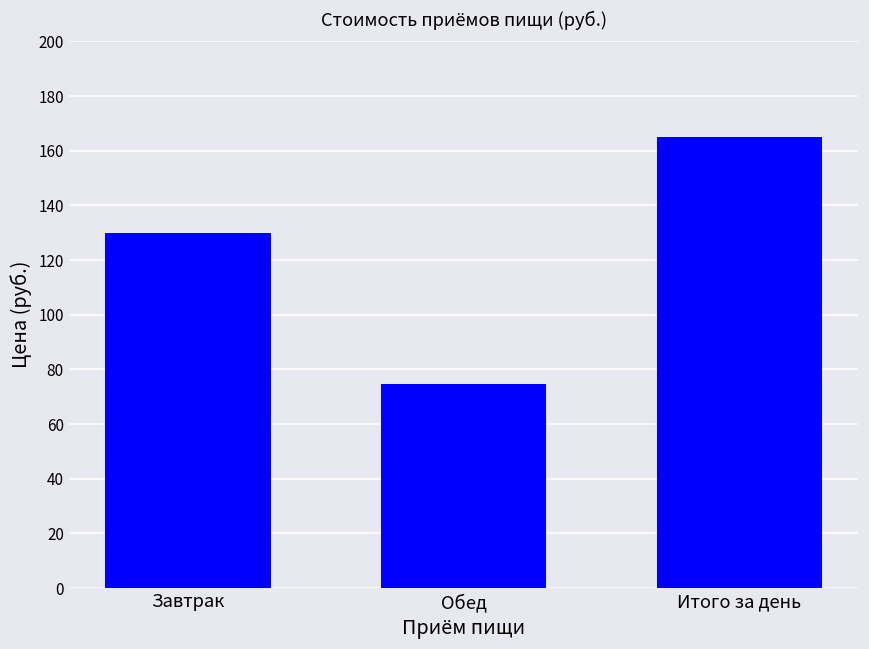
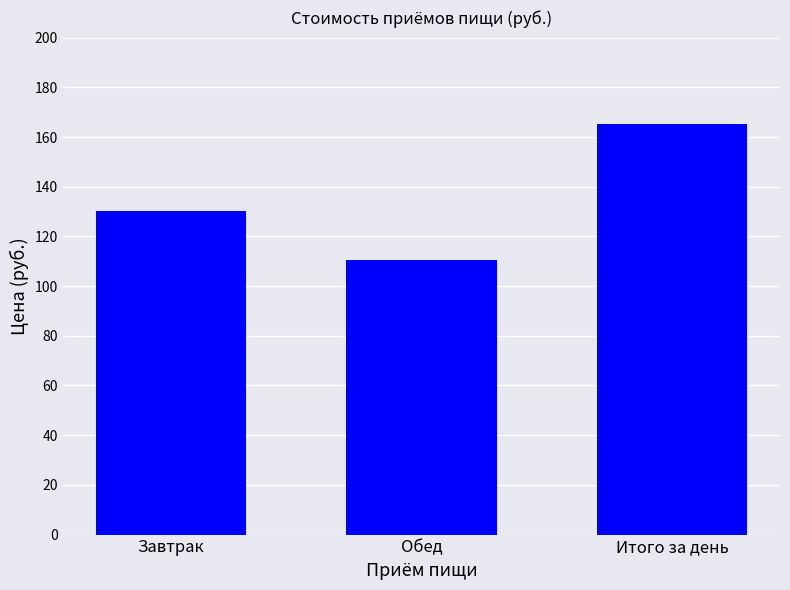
Обед: 75 -> 110
